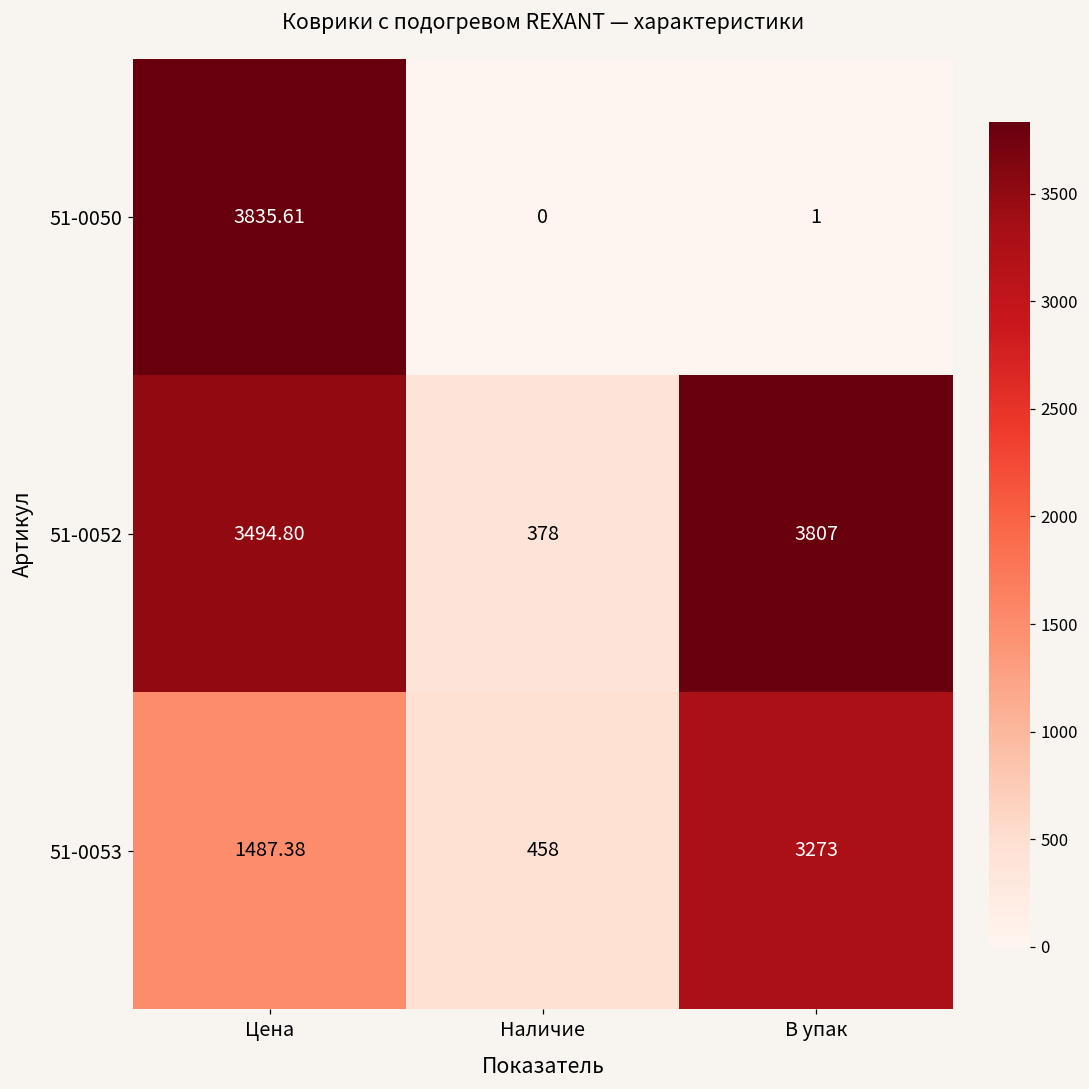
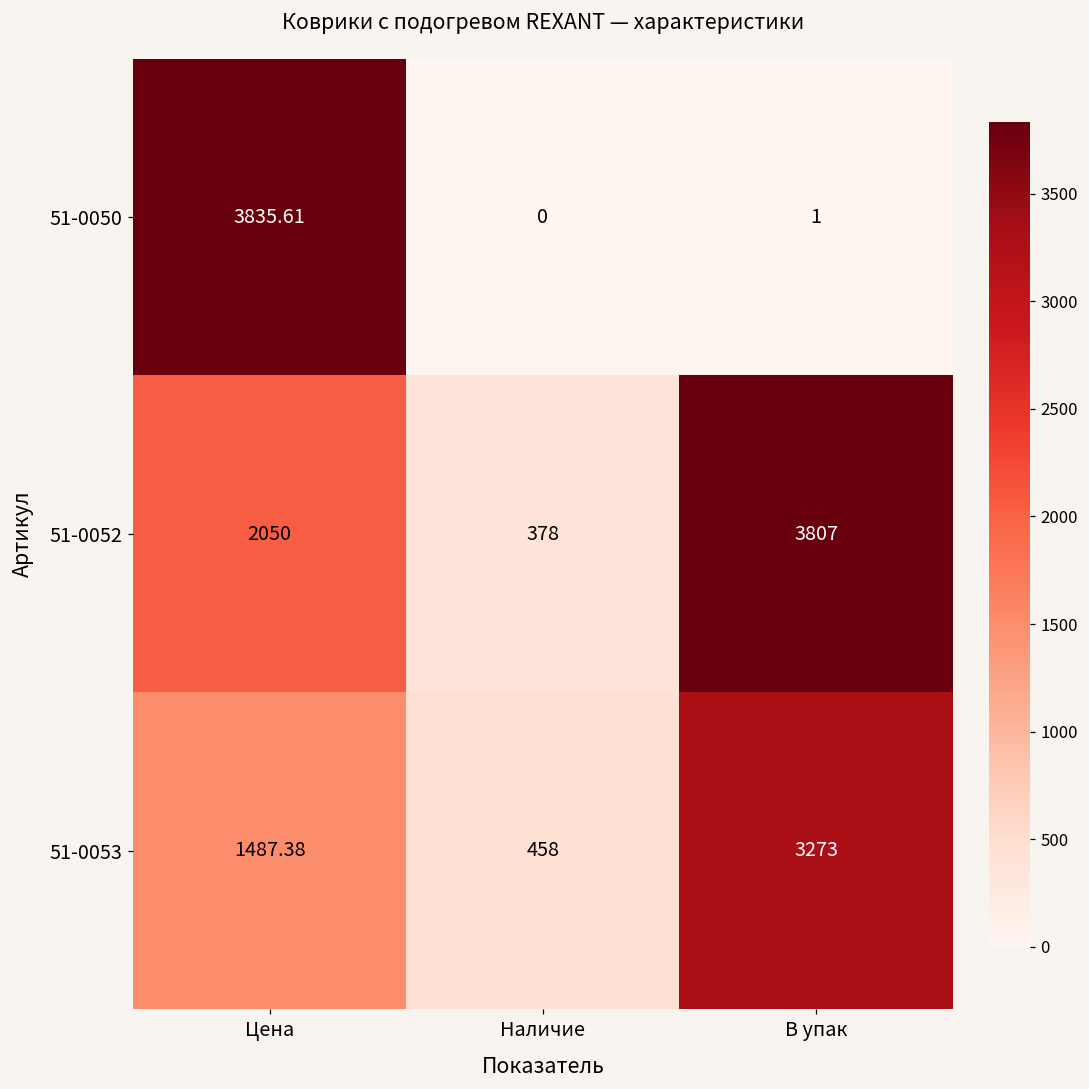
51-0052, Цена: 3494.80 -> 2050
